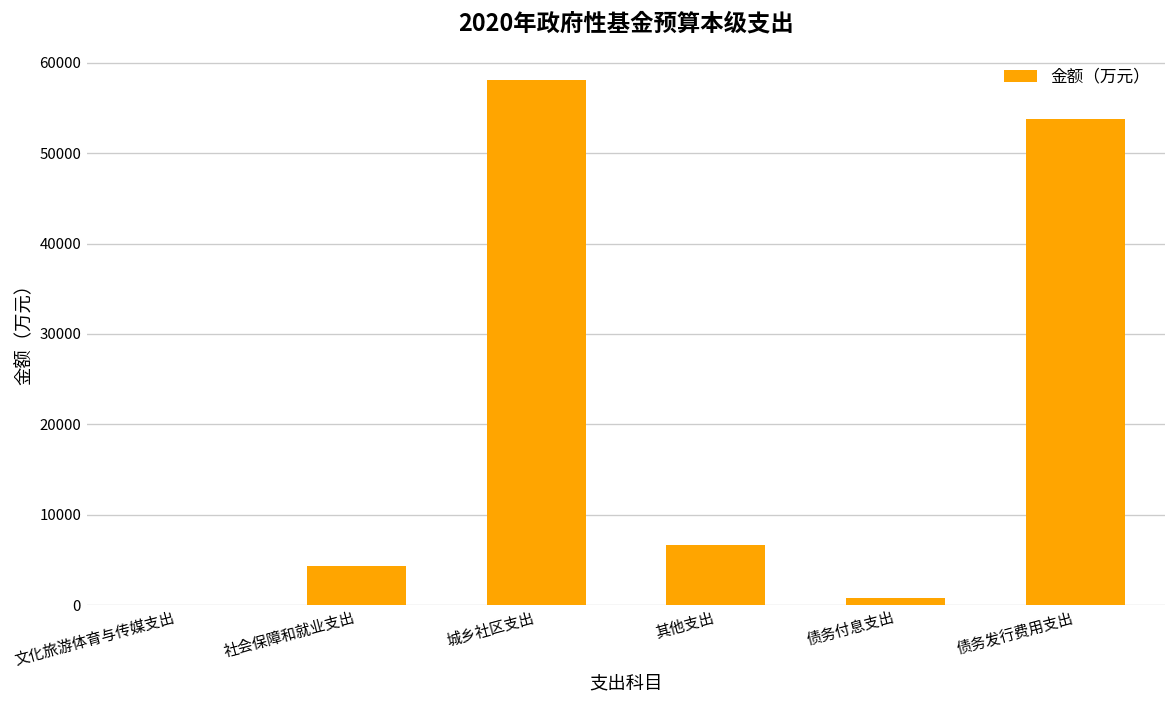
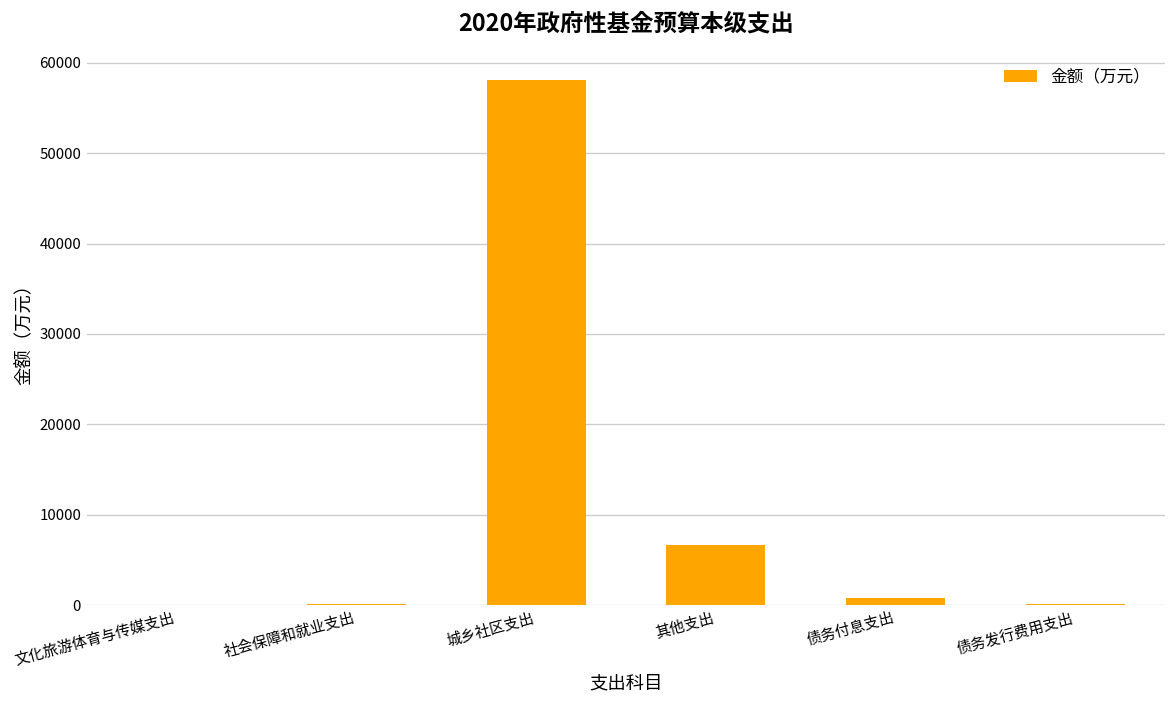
社会保障和就业支出: 4000 -> 0
债务发行费用支出: 54000 -> 0
